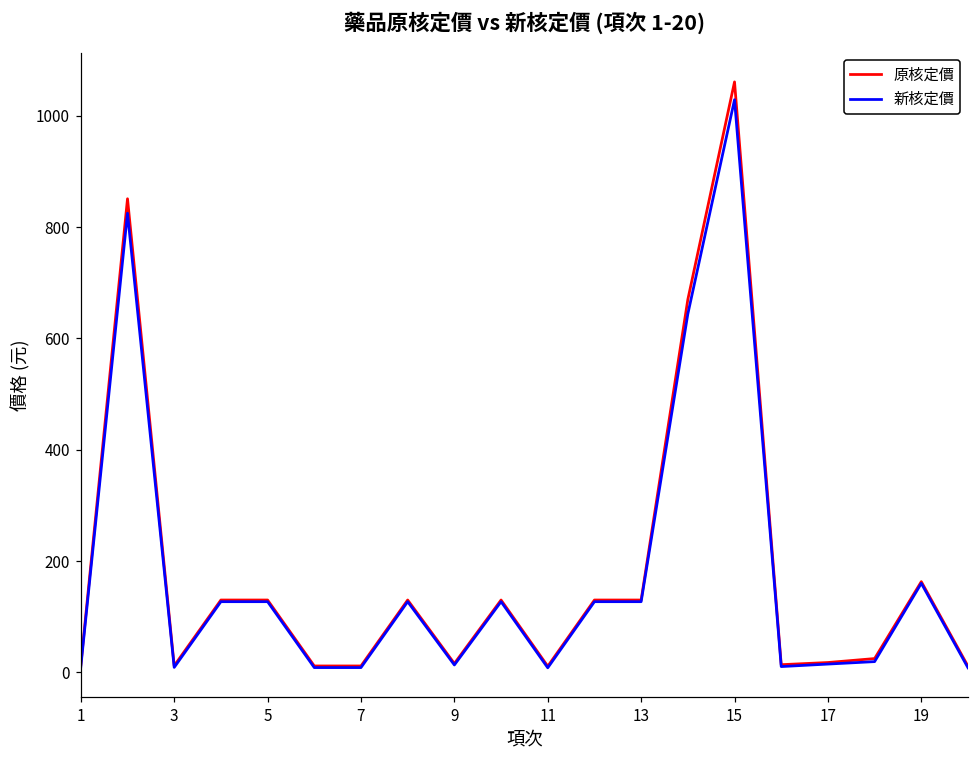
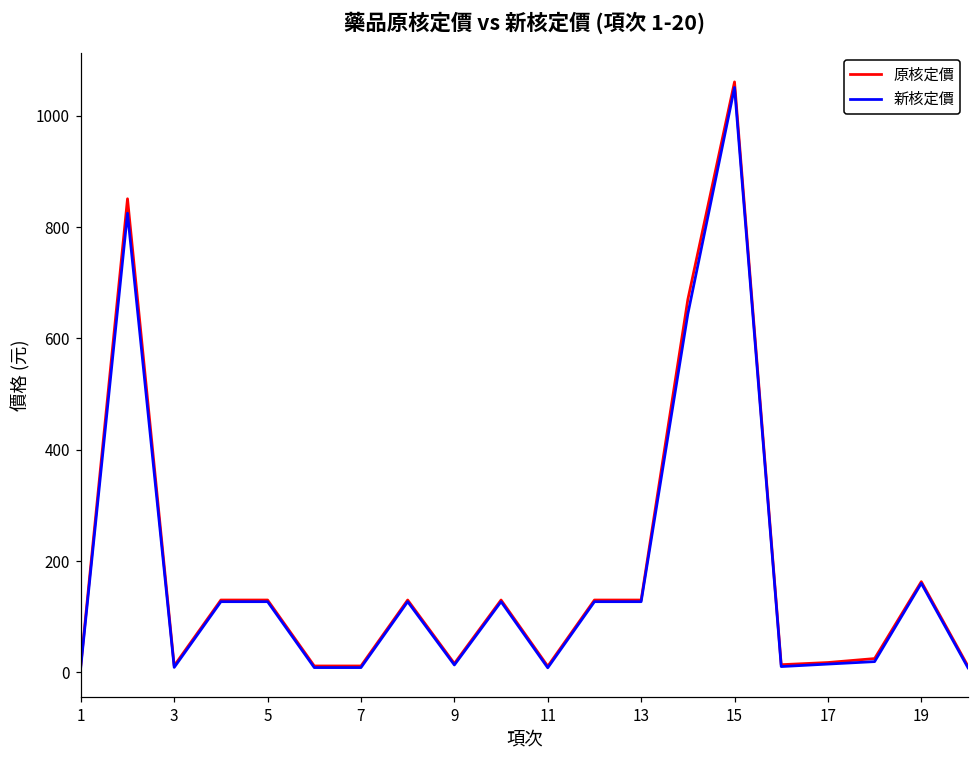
新核定價, 15: 1030 -> 1050
